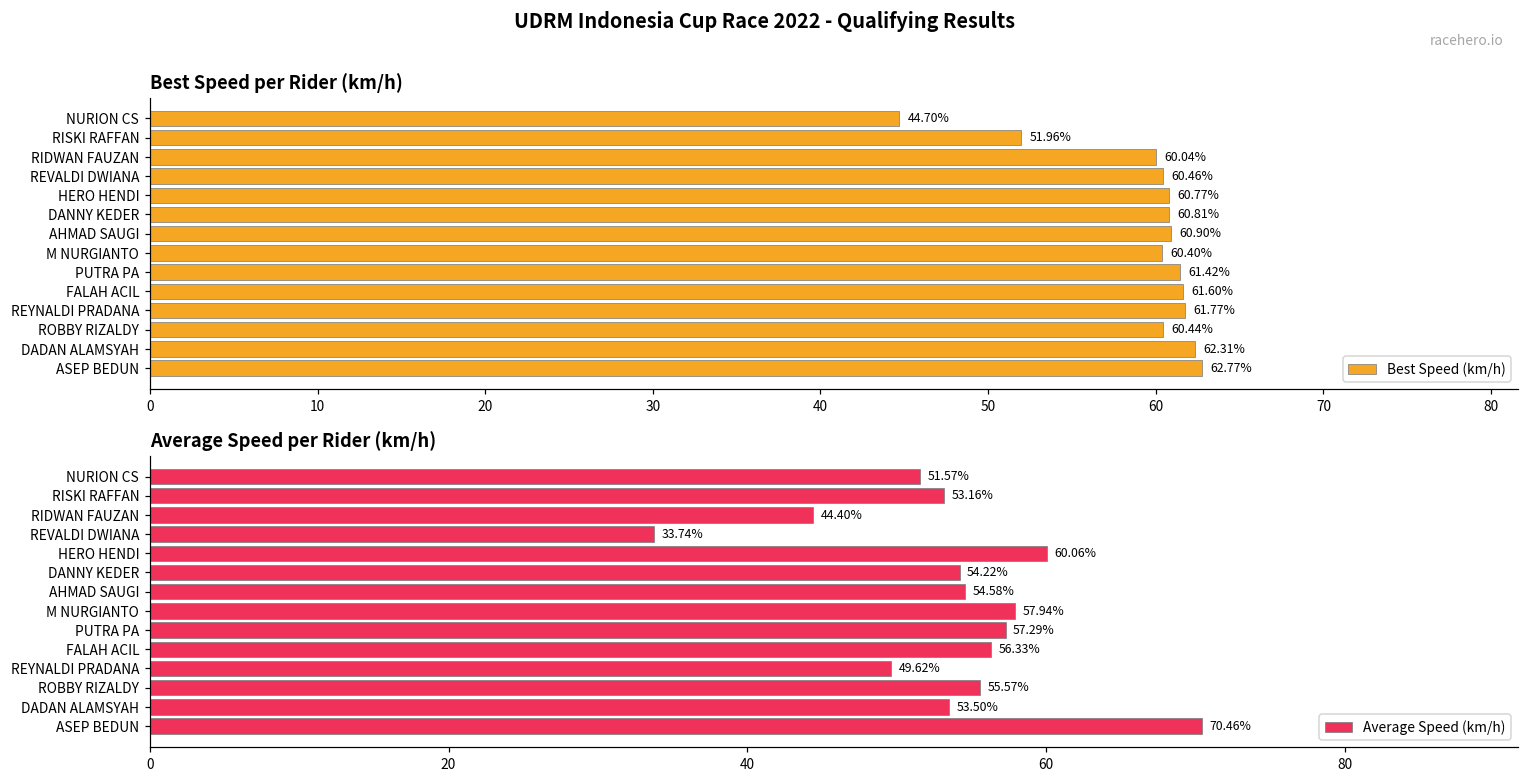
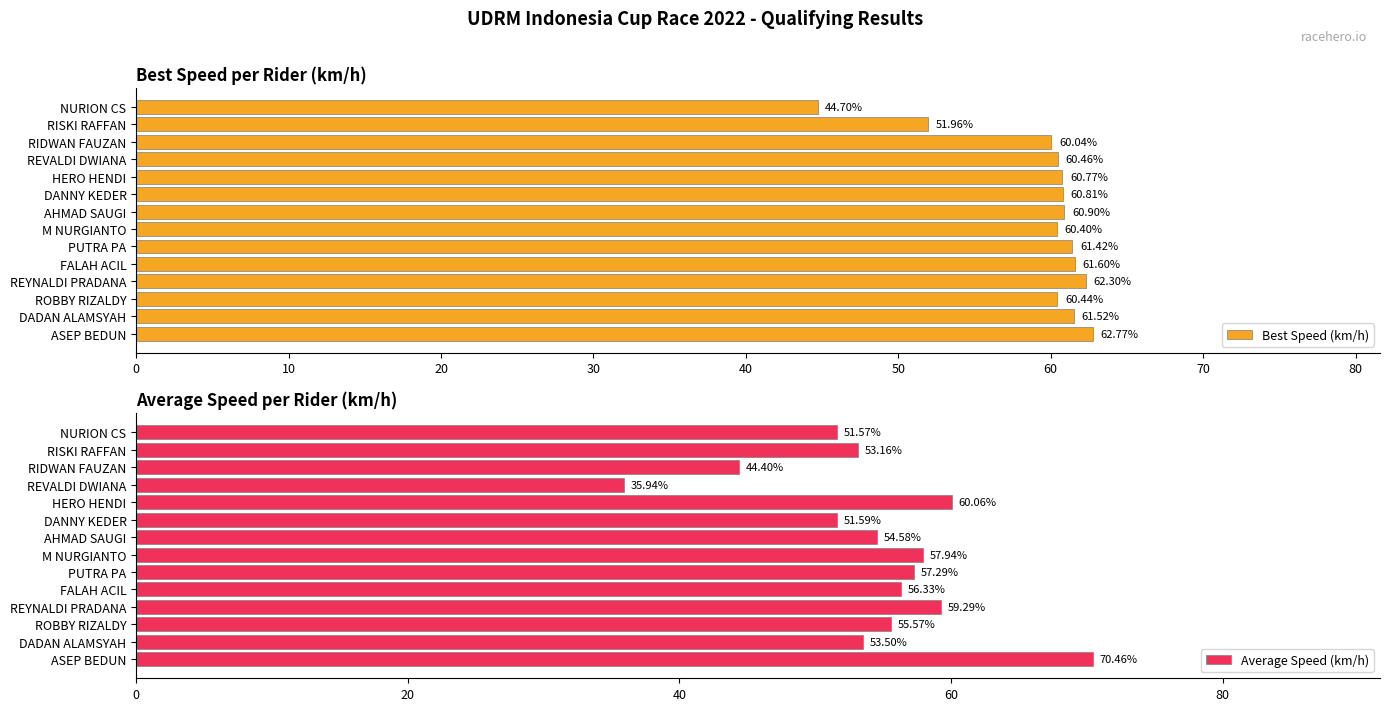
Best Speed per Rider (km/h), REYNALDI PRADANA: 61.77% -> 62.30%
Best Speed per Rider (km/h), DADAN ALAMSYAH: 62.31% -> 61.52%
Average Speed per Rider (km/h), REVALDI DWIANA: 33.74% -> 35.94%
Average Speed per Rider (km/h), DANNY KEDER: 54.22% -> 51.59%
Average Speed per Rider (km/h), REYNALDI PRADANA: 49.62% -> 59.29%
